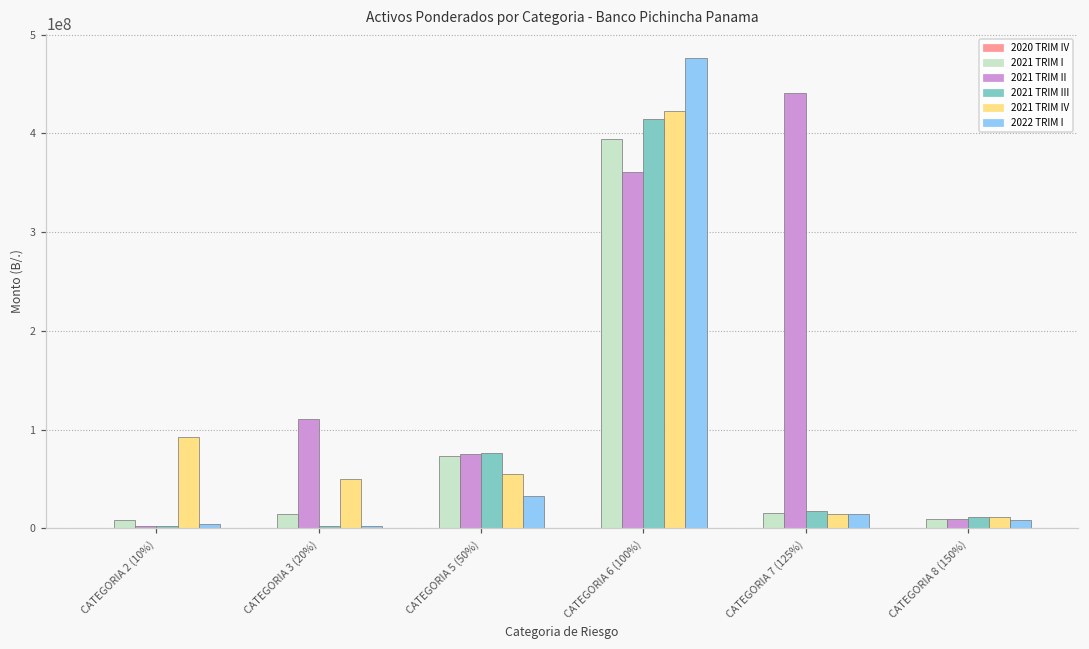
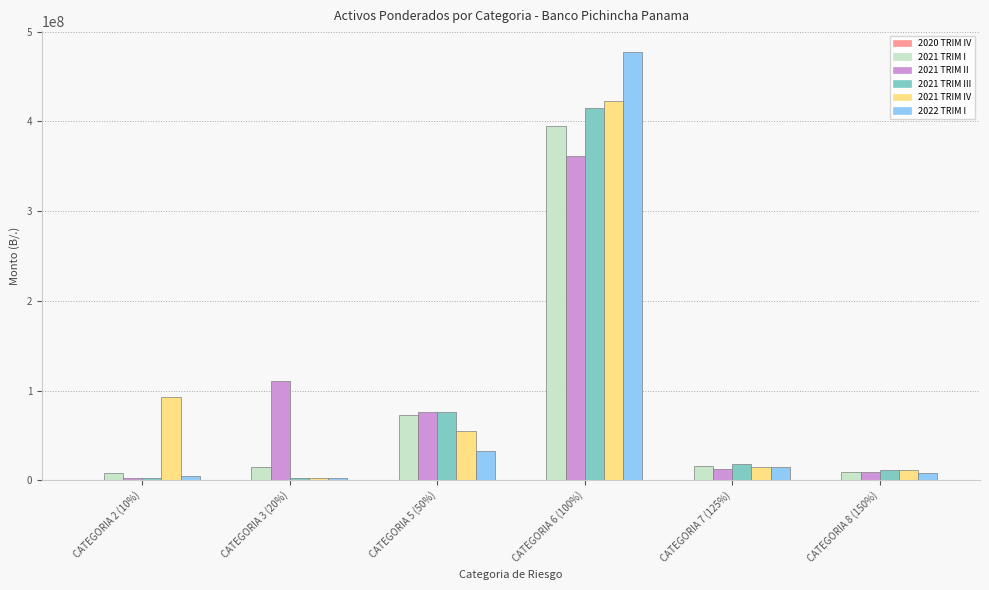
2021 TRIM IV, CATEGORIA 3 (20%): 50000000 -> 0
2021 TRIM II, CATEGORIA 7 (125%): 440000000 -> 10000000
